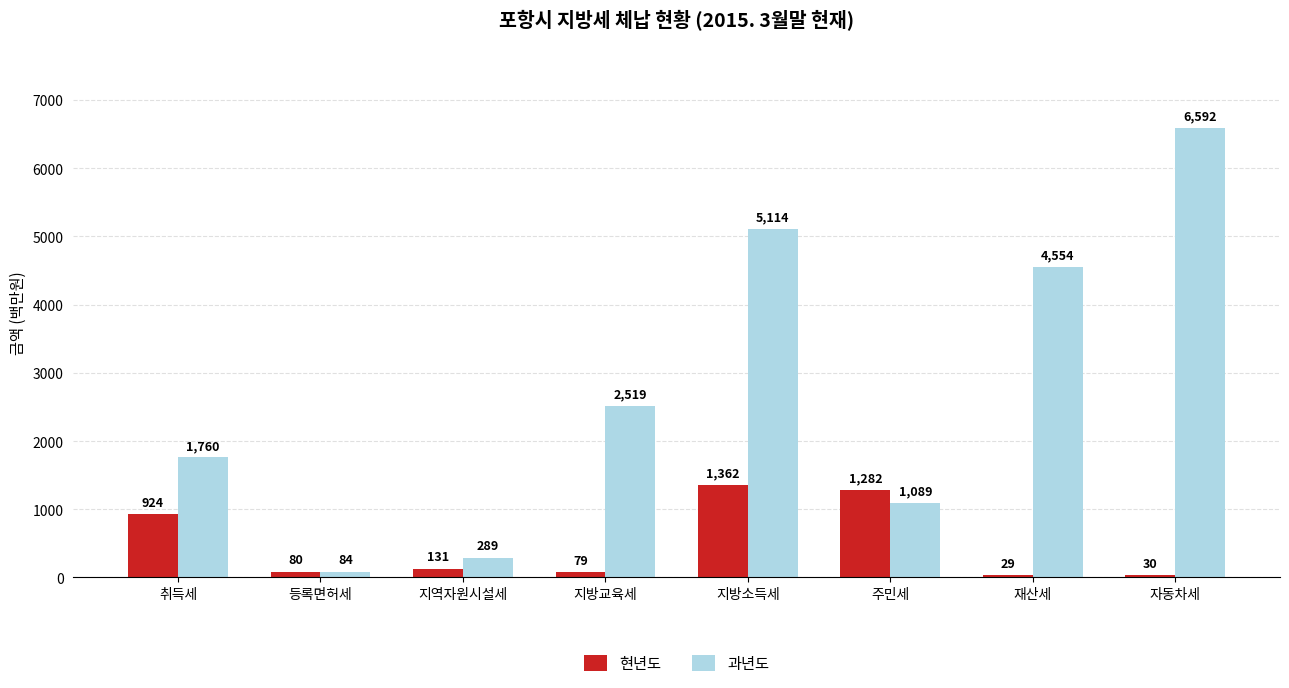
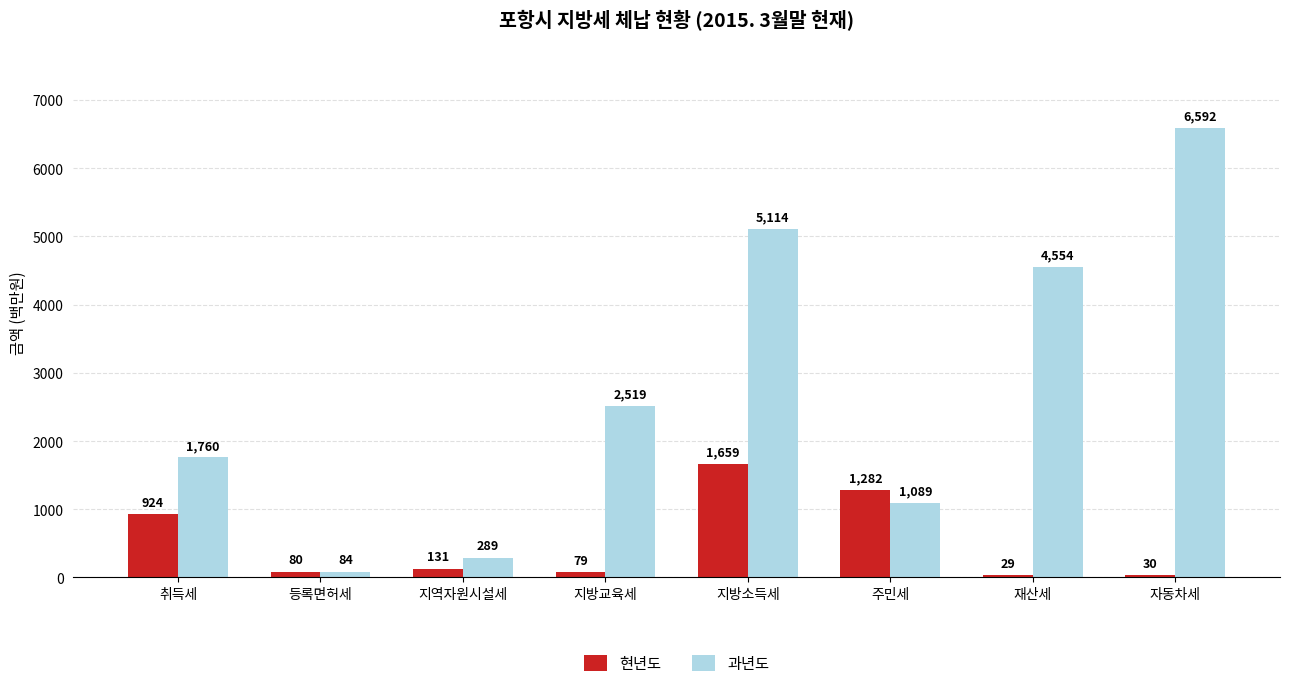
현년도, 지방소득세: 1,362 -> 1,659
